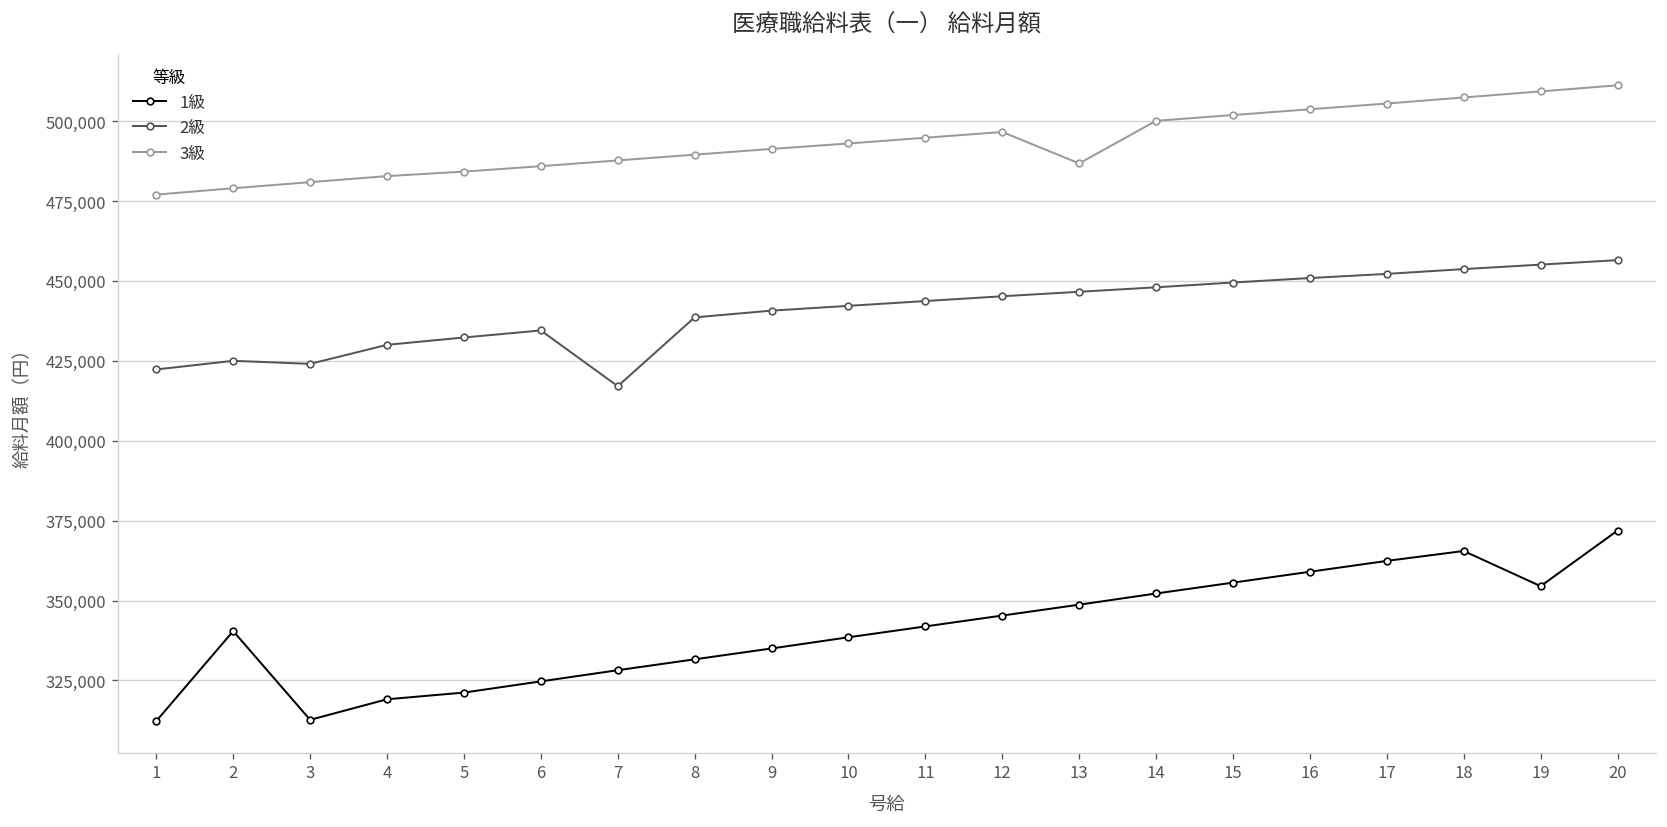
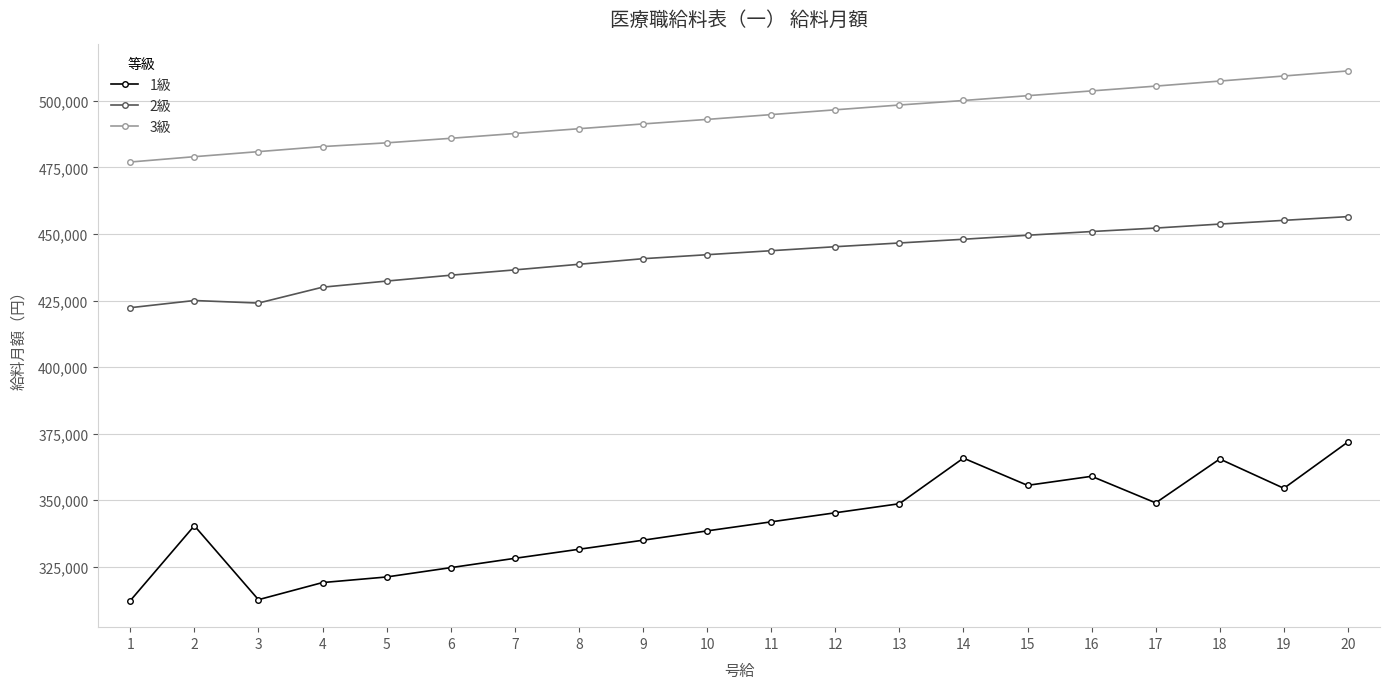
2級, 7: 417,000 -> 437,000
3級, 13: 487,000 -> 498,000
1級, 14: 352,000 -> 366,000
1級, 17: 362,000 -> 349,000
